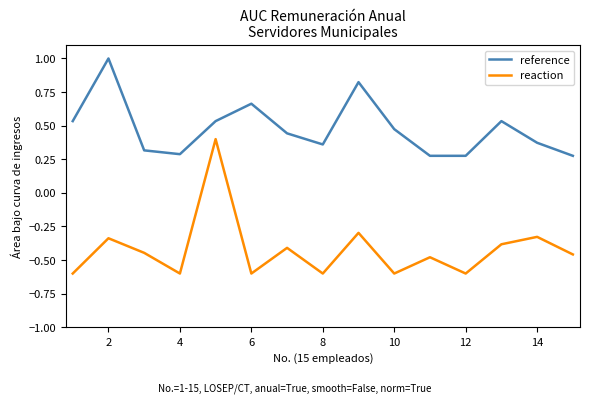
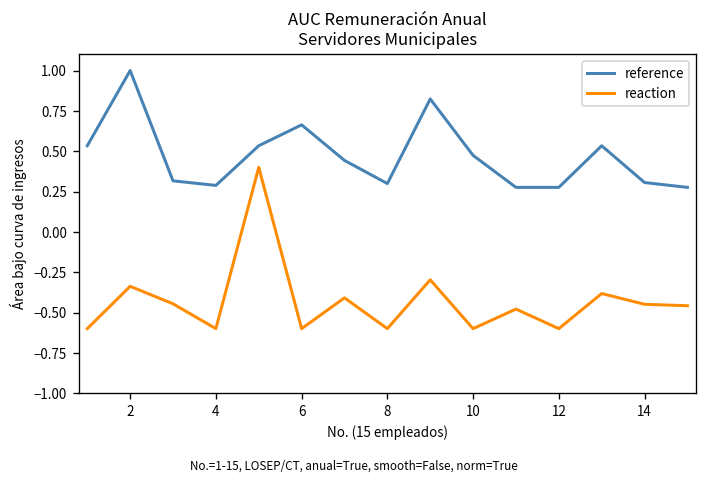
reference, 8: 0.36 -> 0.30
reference, 14: 0.37 -> 0.31
reaction, 14: -0.33 -> -0.45
